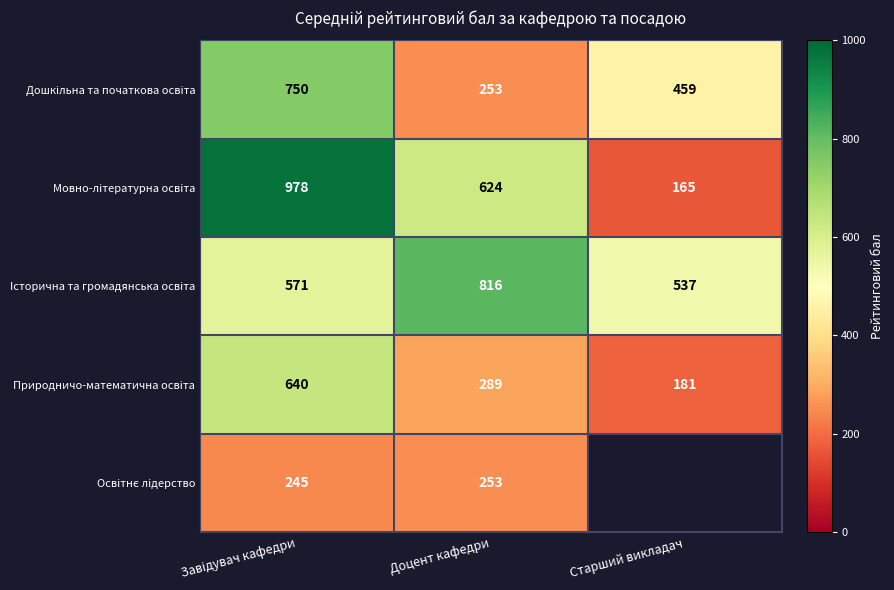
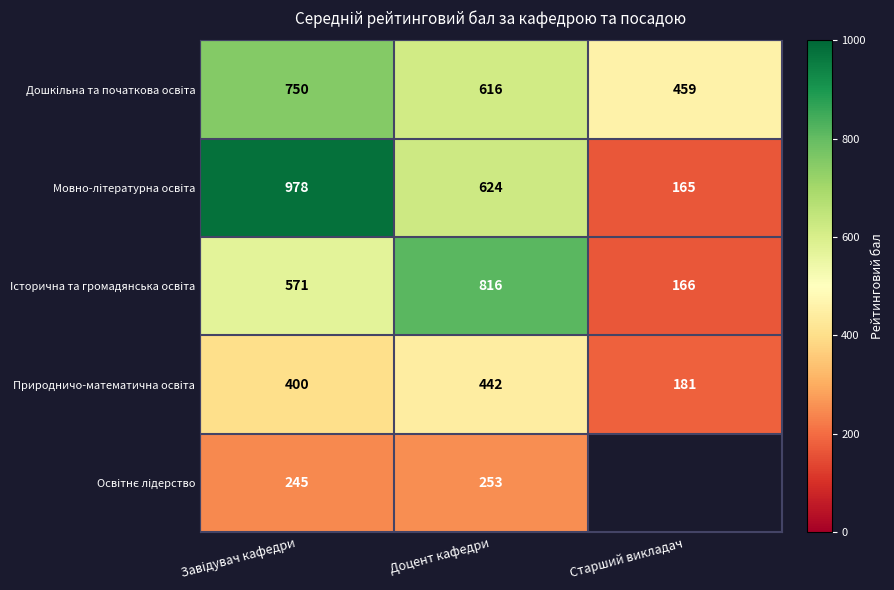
Дошкільна та початкова освіта, Доцент кафедри: 253 -> 616
Історична та громадянська освіта, Старший викладач: 537 -> 166
Природничо-математична освіта, Завідувач кафедри: 640 -> 400
Природничо-математична освіта, Доцент кафедри: 289 -> 442
